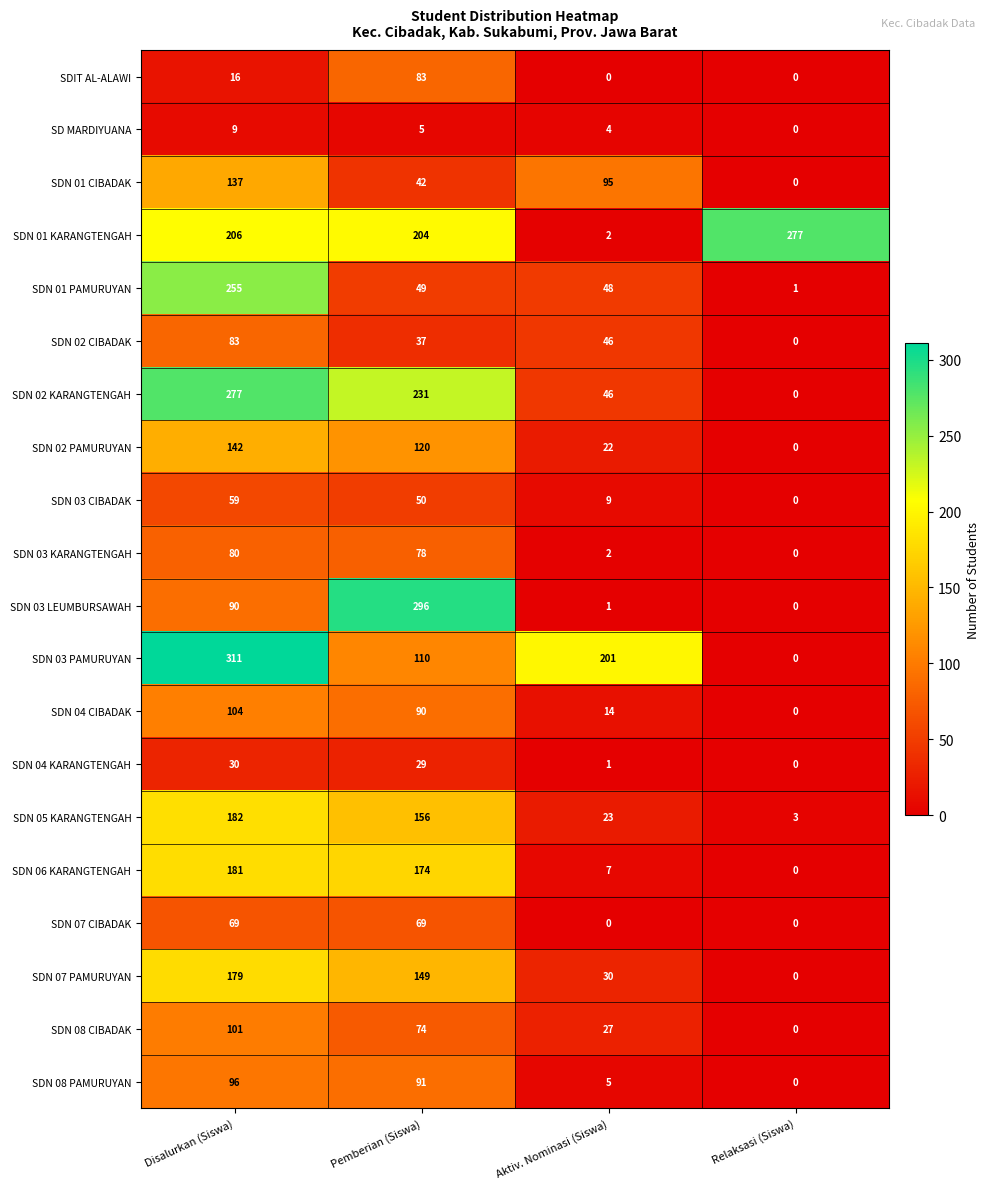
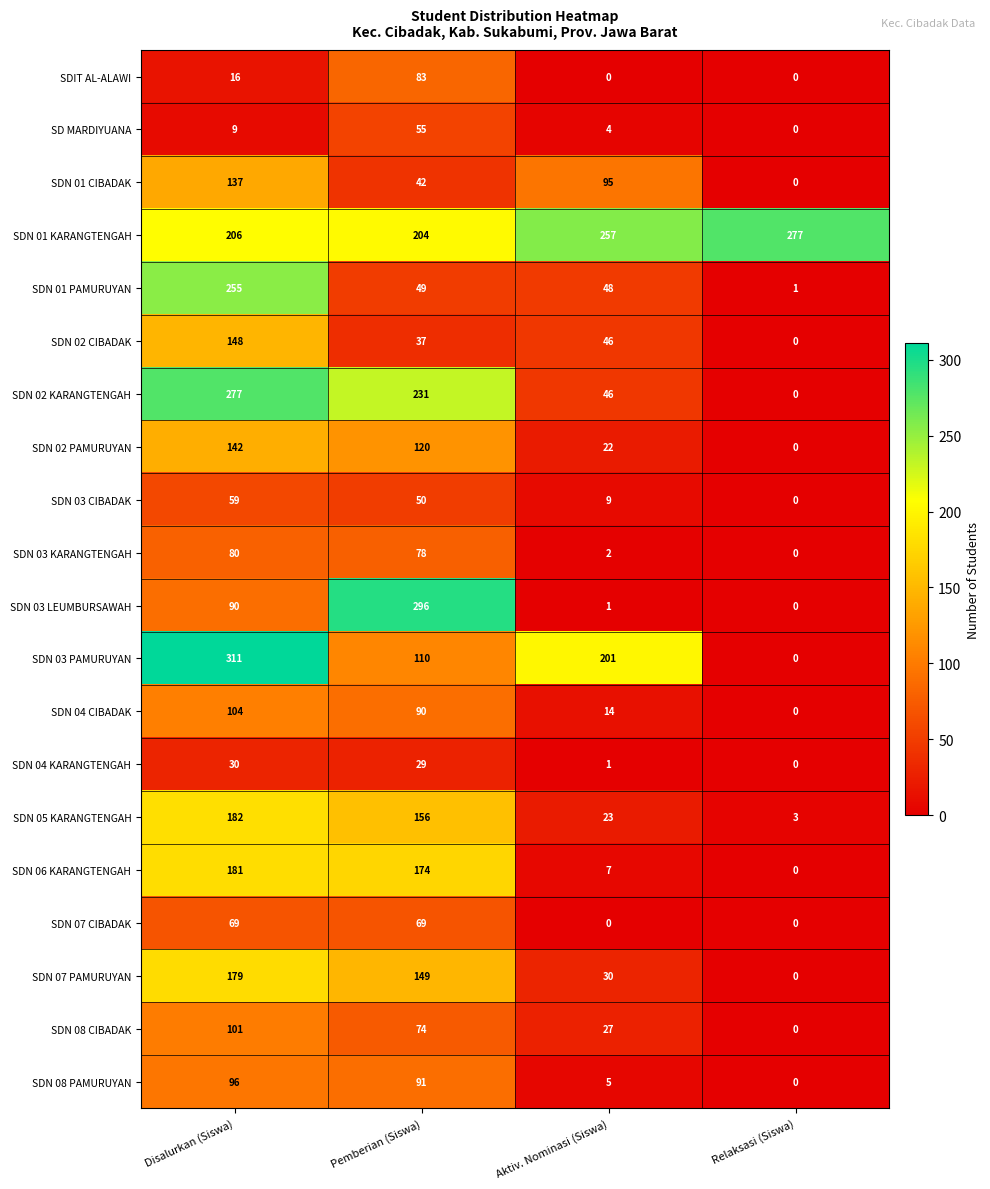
SD MARDIYUANA, Pemberian (Siswa): 5 -> 55
SDN 01 KARANGTENGAH, Aktiv. Nominasi (Siswa): 2 -> 257
SDN 02 CIBADAK, Disalurkan (Siswa): 83 -> 148
